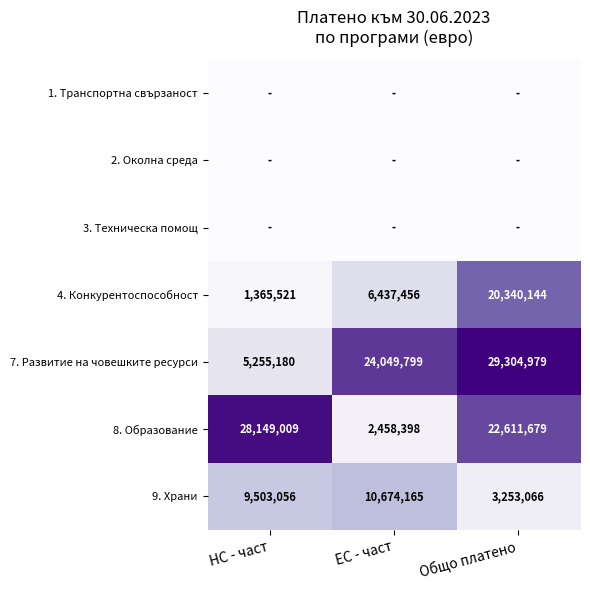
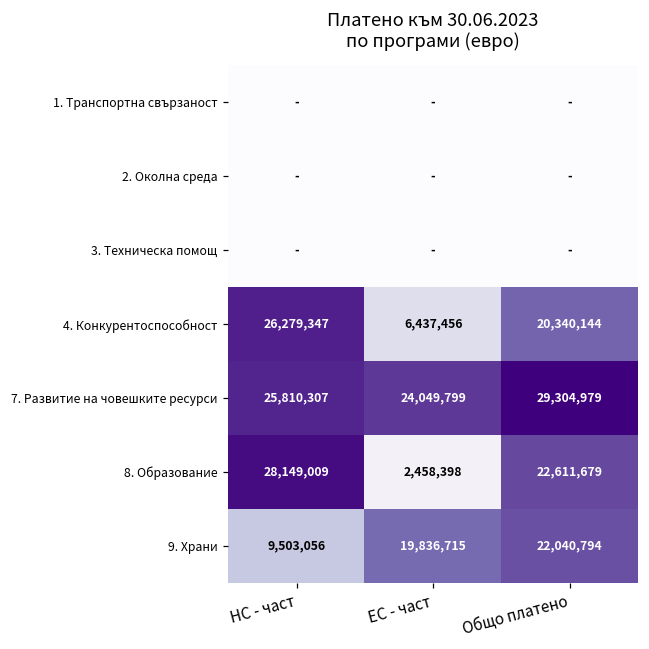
4. Конкурентоспособност, НС - част: 1,365,521 -> 26,279,347
7. Развитие на човешките ресурси, НС - част: 5,255,180 -> 25,810,307
9. Храни, ЕС - част: 10,674,165 -> 19,836,715
9. Храни, Общо платено: 3,253,066 -> 22,040,794
